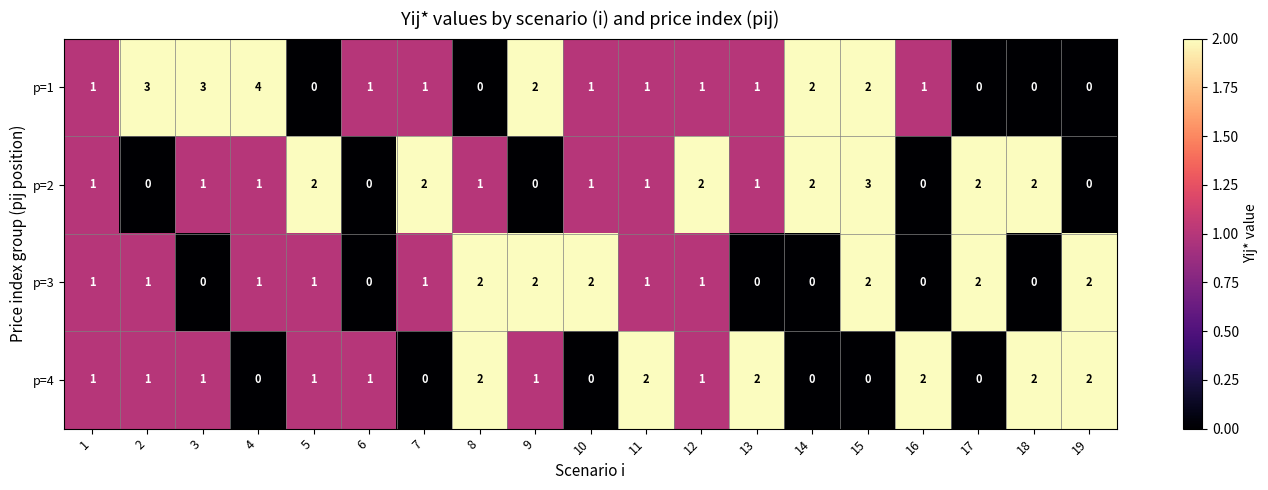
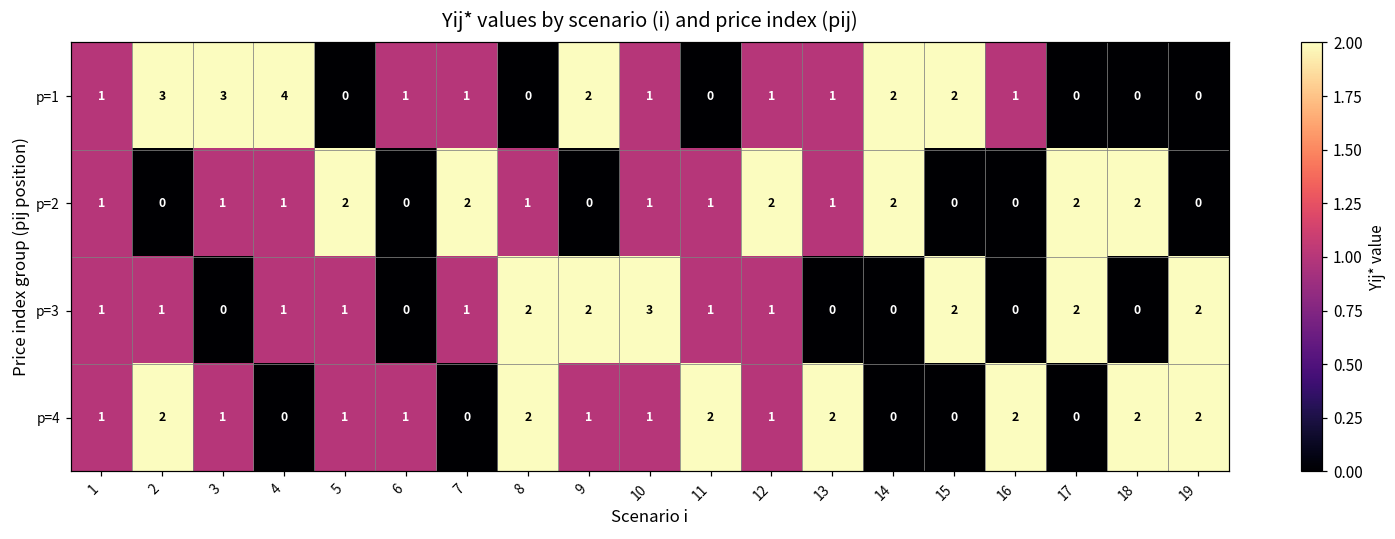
p=1, 11: 1 -> 0
p=2, 15: 3 -> 0
p=3, 10: 2 -> 3
p=4, 2: 1 -> 2
p=4, 10: 0 -> 1
